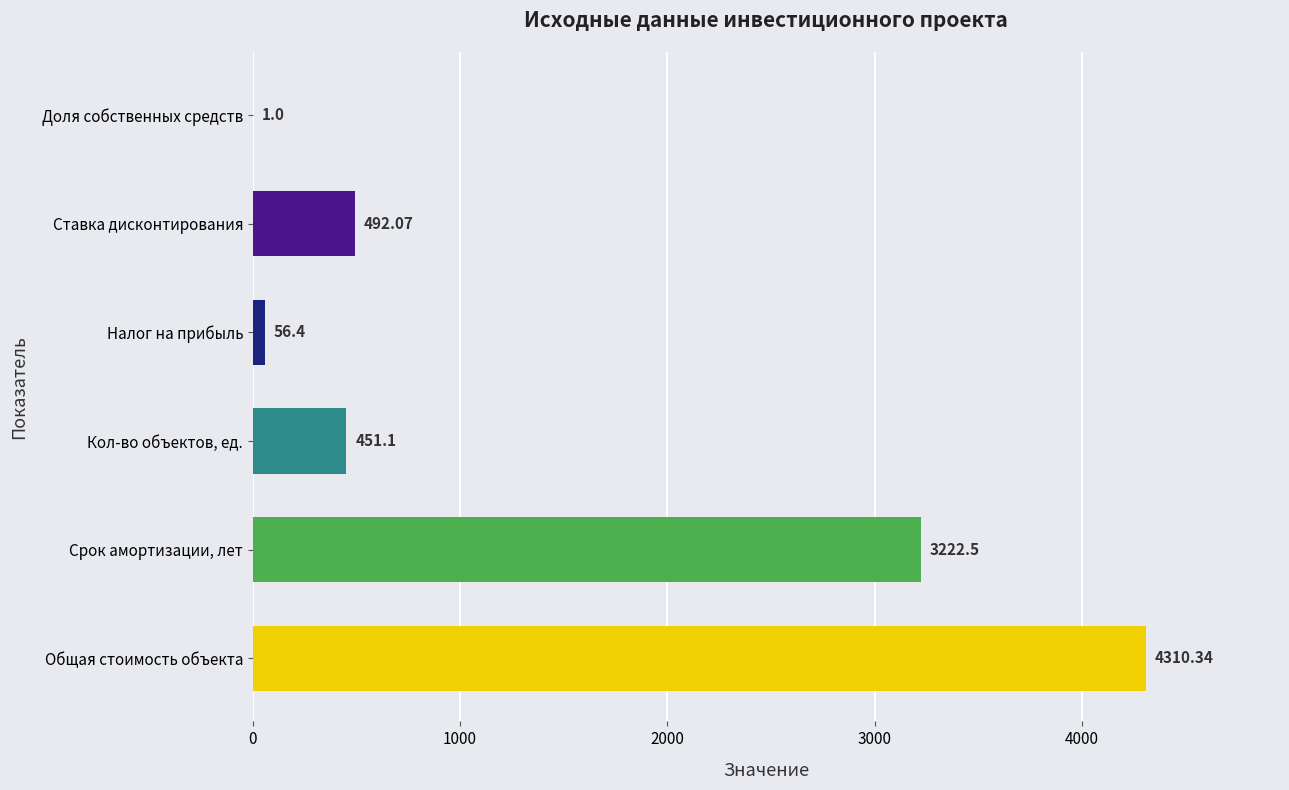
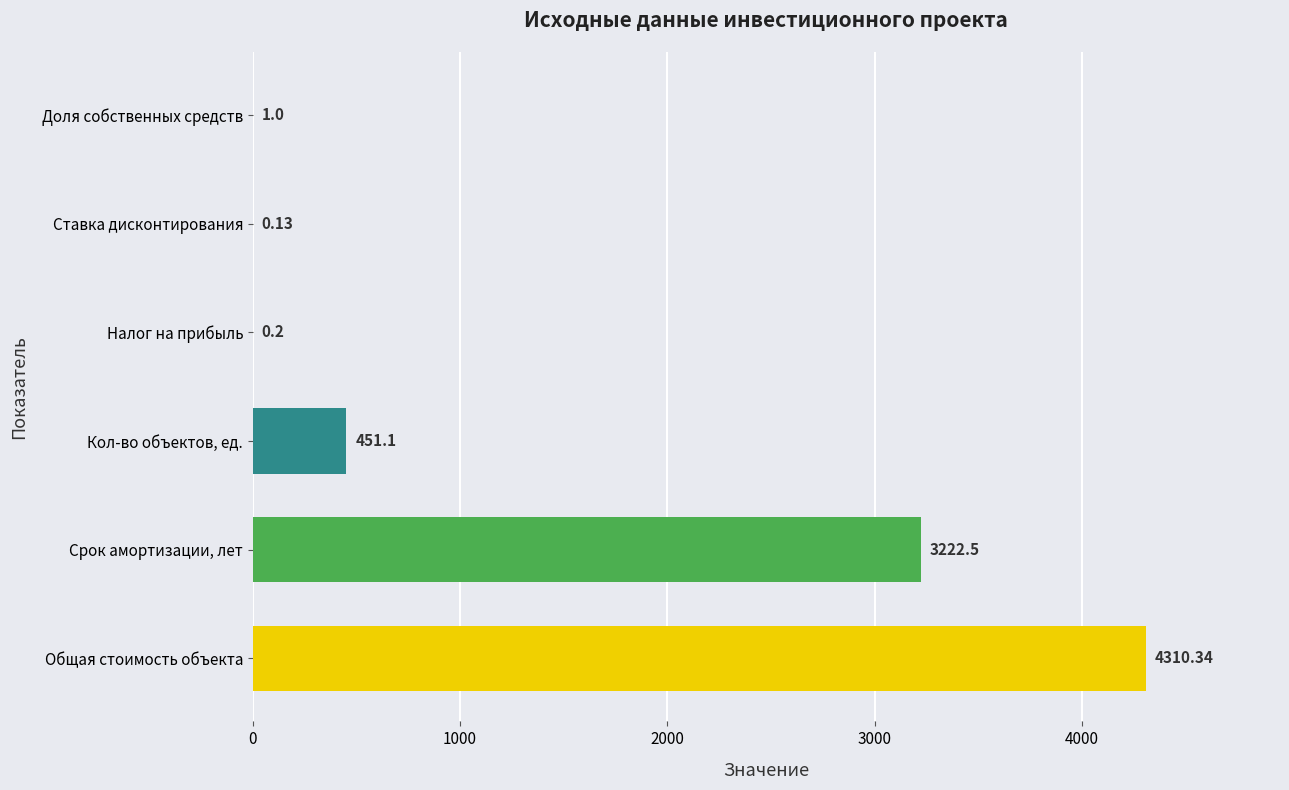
Ставка дисконтирования: 492.07 -> 0.13
Налог на прибыль: 56.4 -> 0.2
